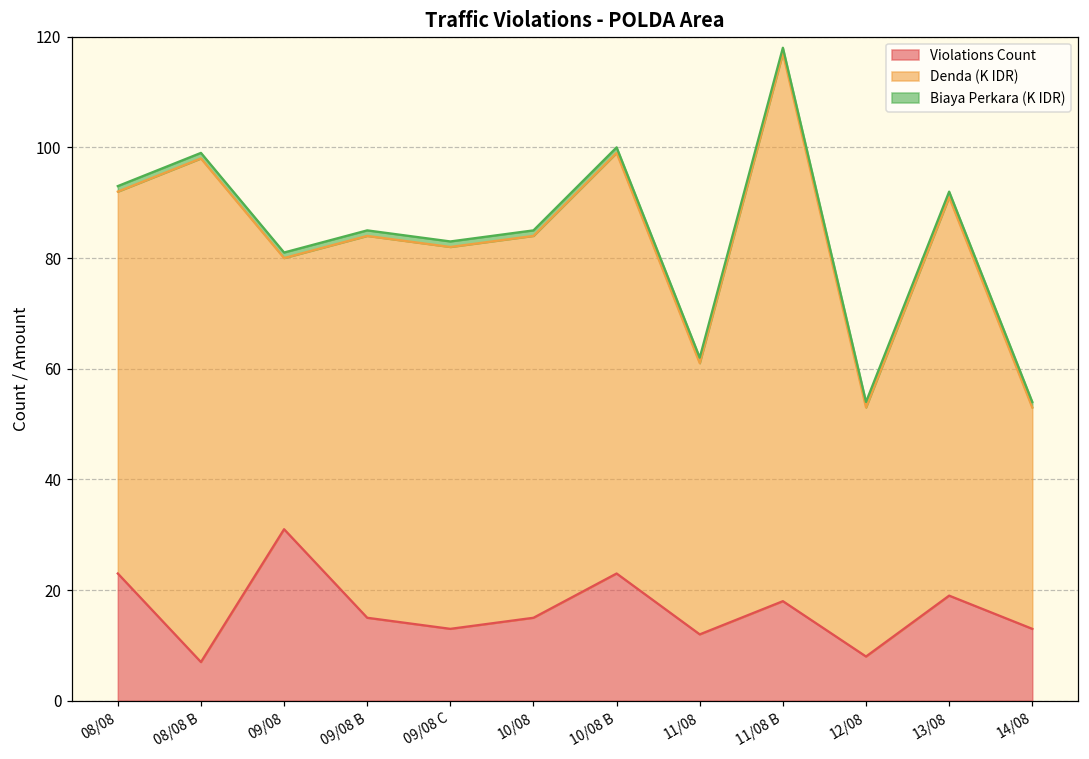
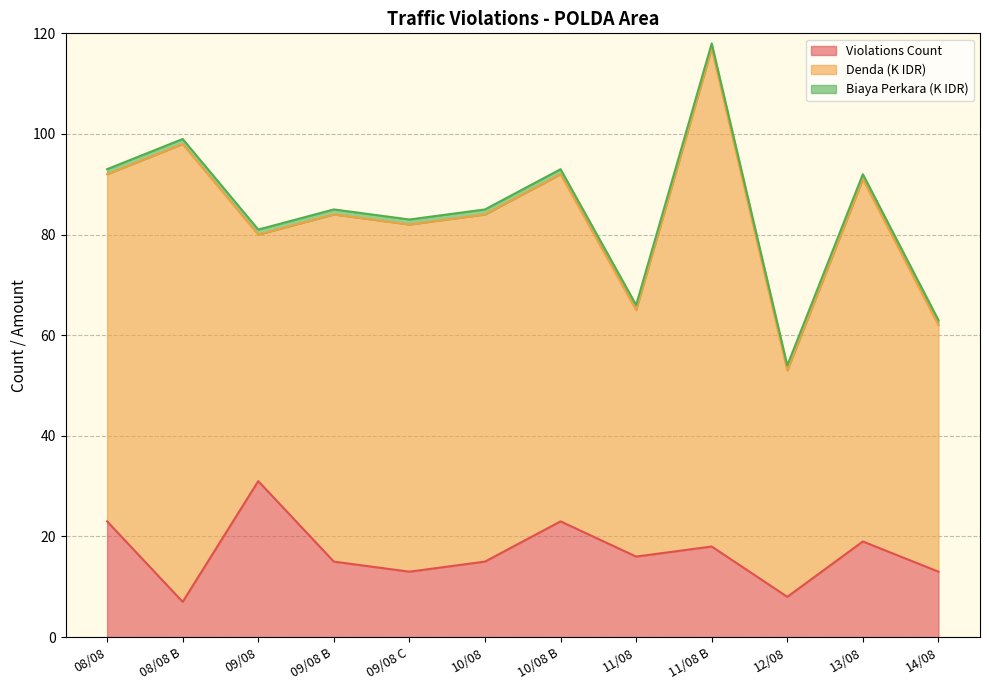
Denda (K IDR), 10/08 B: 76 -> 69
Violations Count, 11/08: 12 -> 16
Denda (K IDR), 14/08: 40 -> 49
